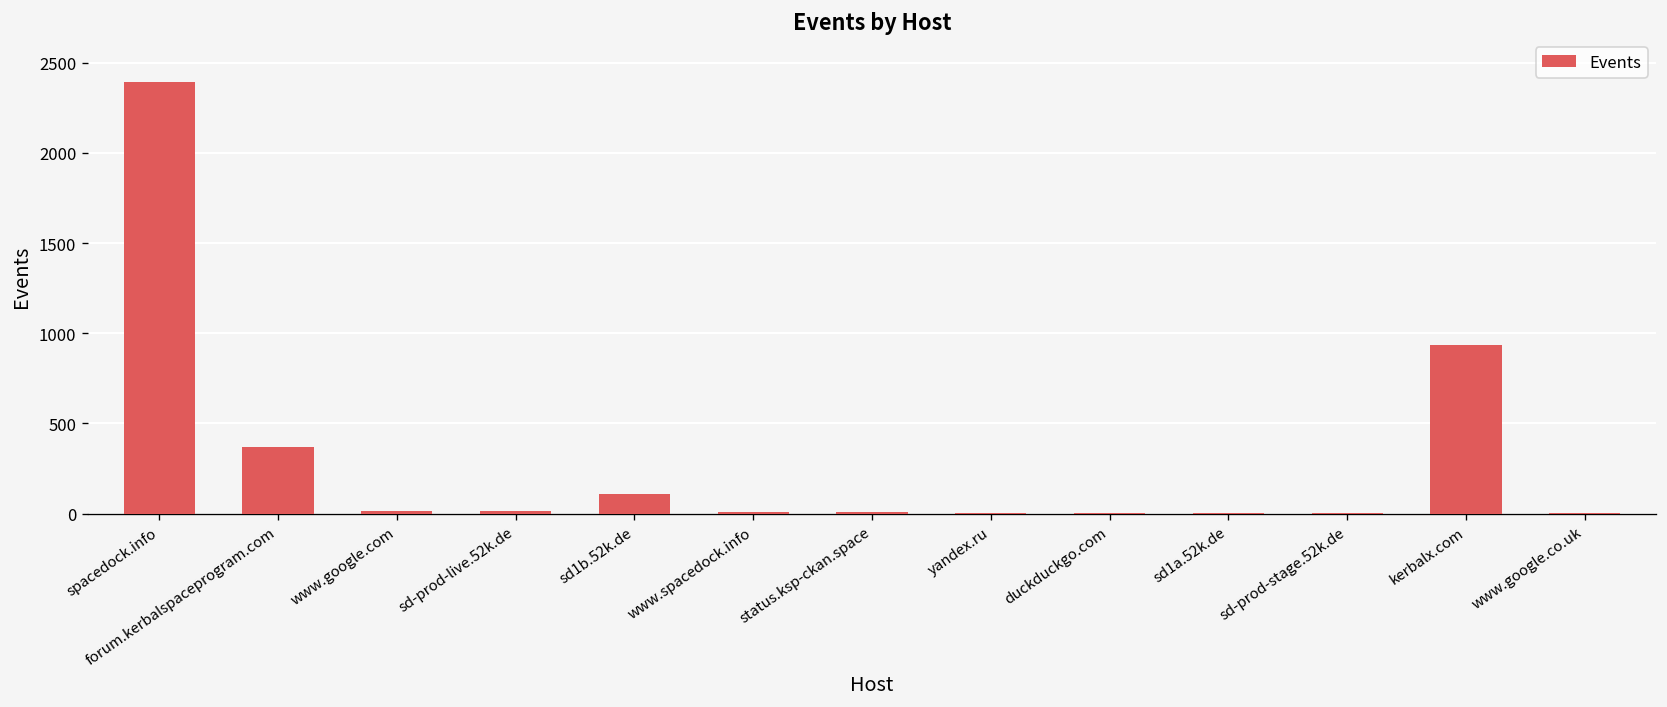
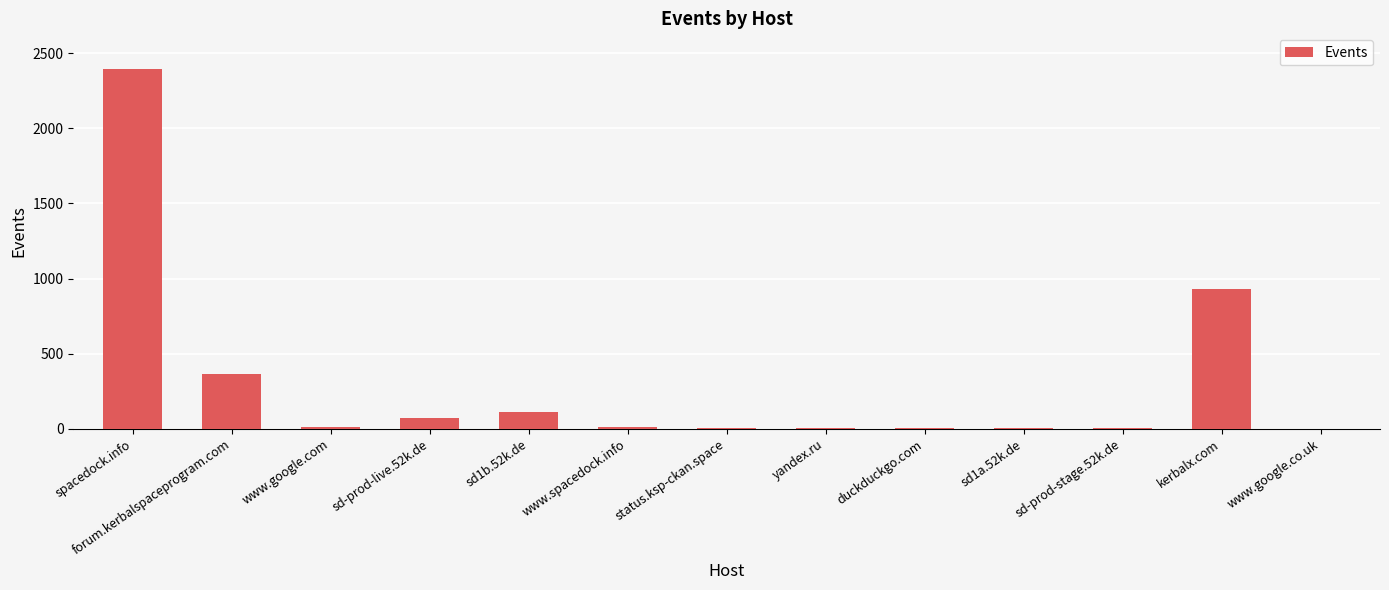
sd-prod-live.52k.de: 10 -> 70
